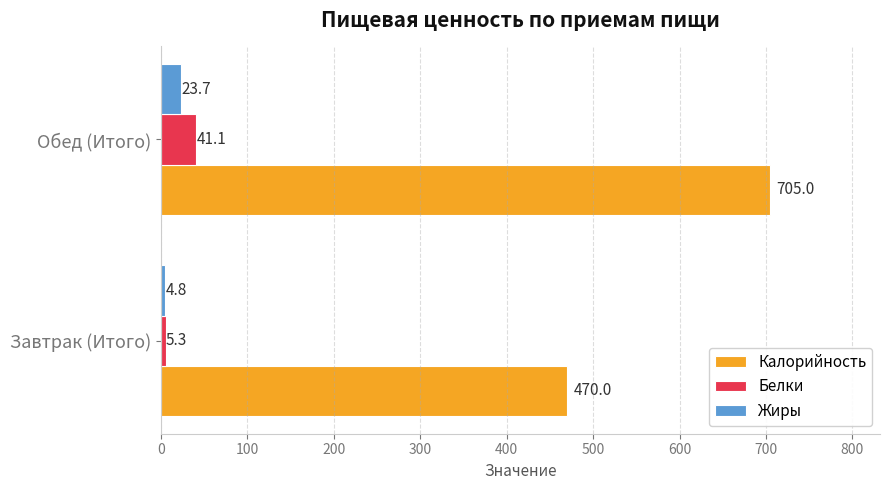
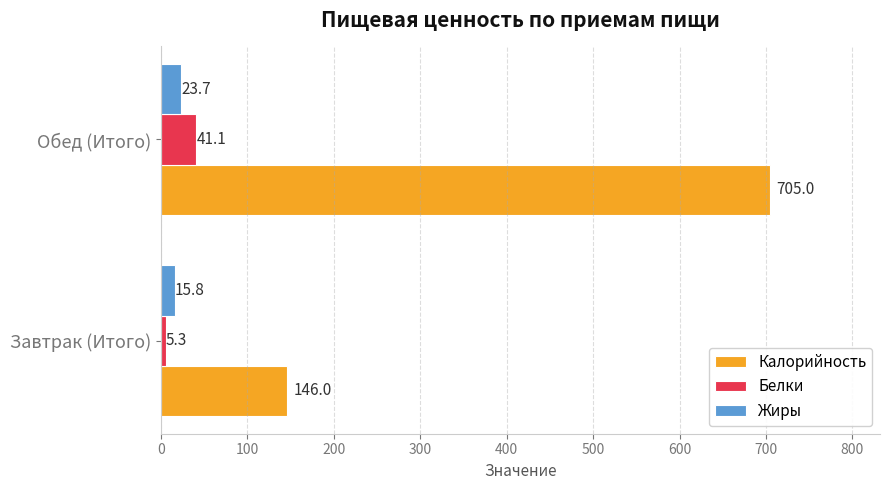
Жиры, Завтрак (Итого): 4.8 -> 15.8
Калорийность, Завтрак (Итого): 470.0 -> 146.0
